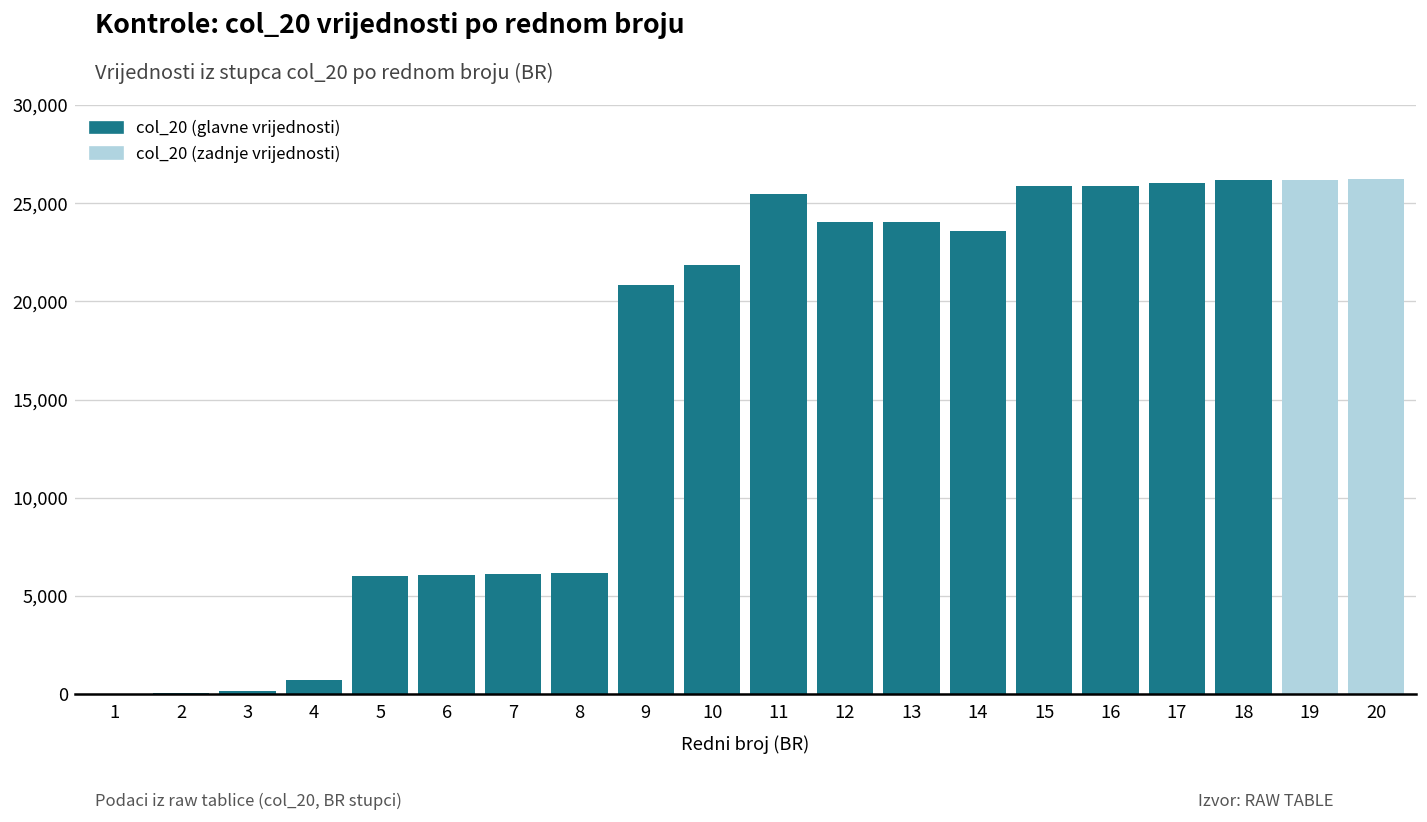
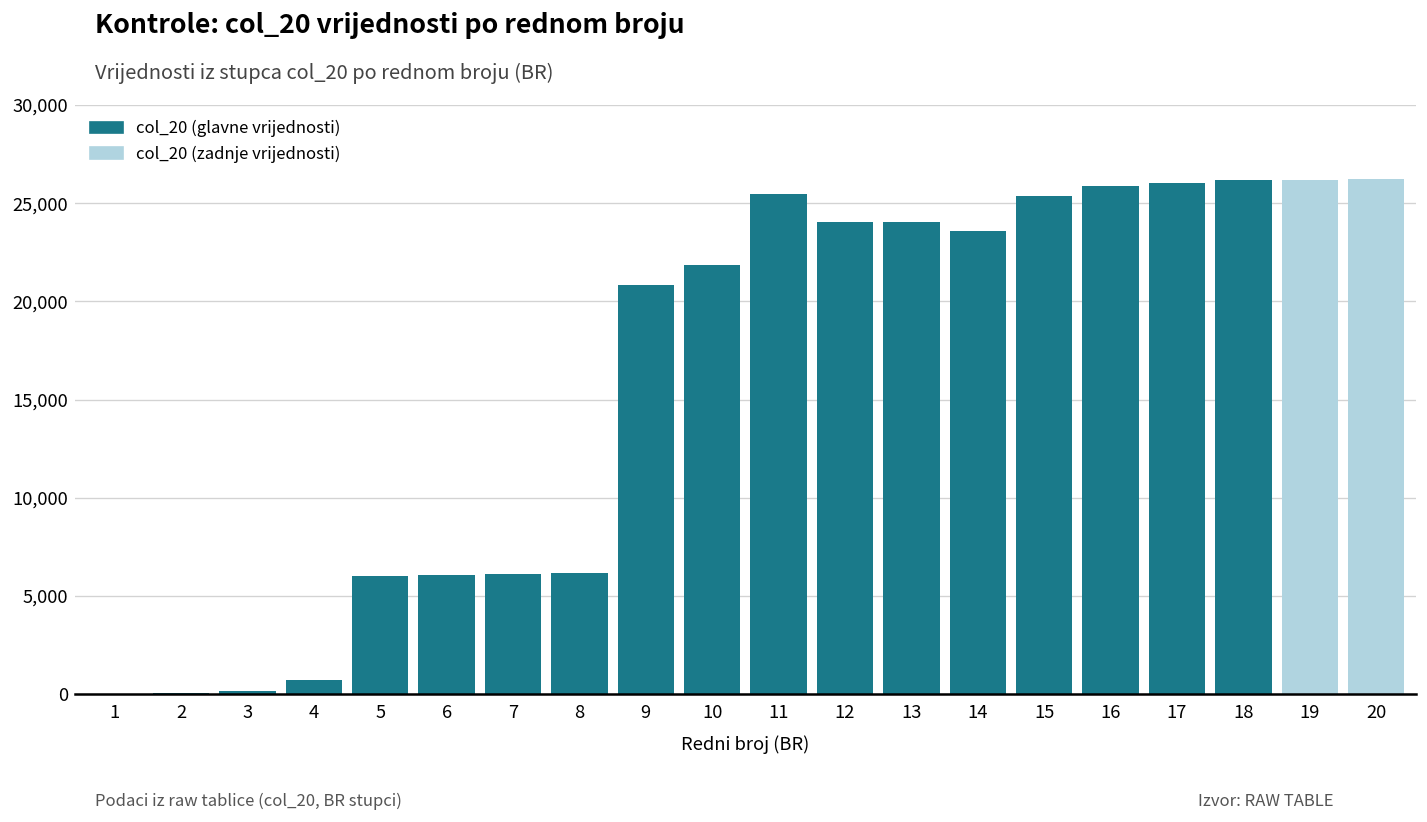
col_20 (glavne vrijednosti), 15: 25,900 -> 25,400
